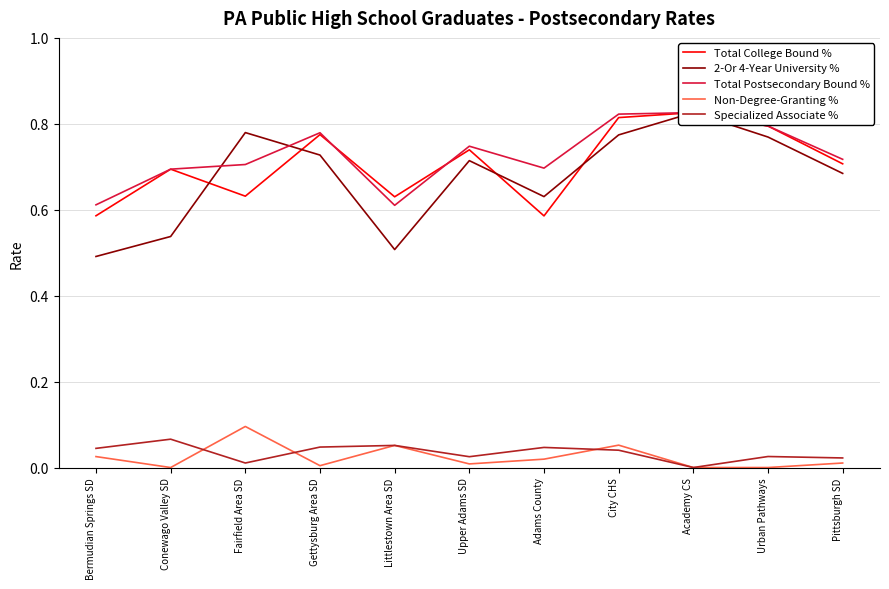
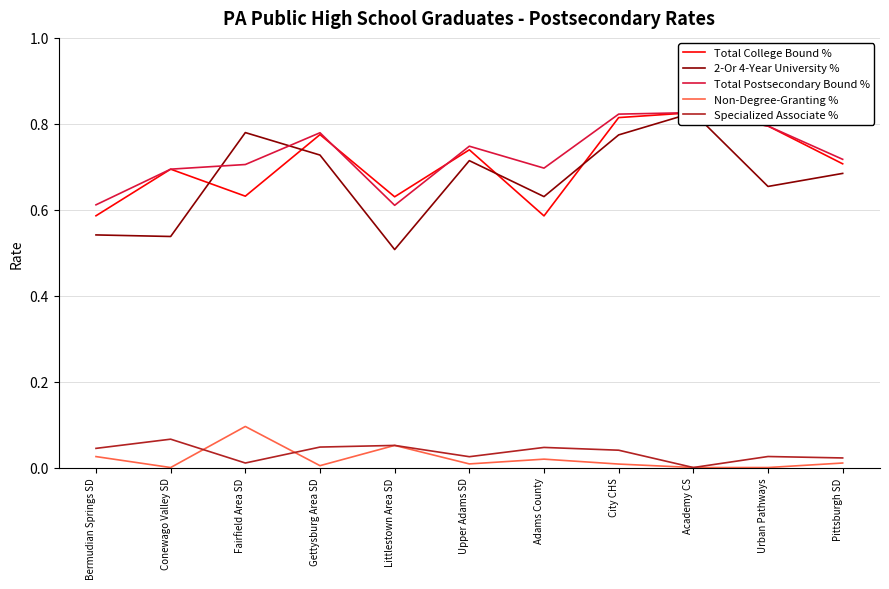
2-Or 4-Year University %, Bermudian Springs SD: 0.49 -> 0.54
Non-Degree-Granting %, City CHS: 0.05 -> 0.01
2-Or 4-Year University %, Urban Pathways: 0.77 -> 0.65
